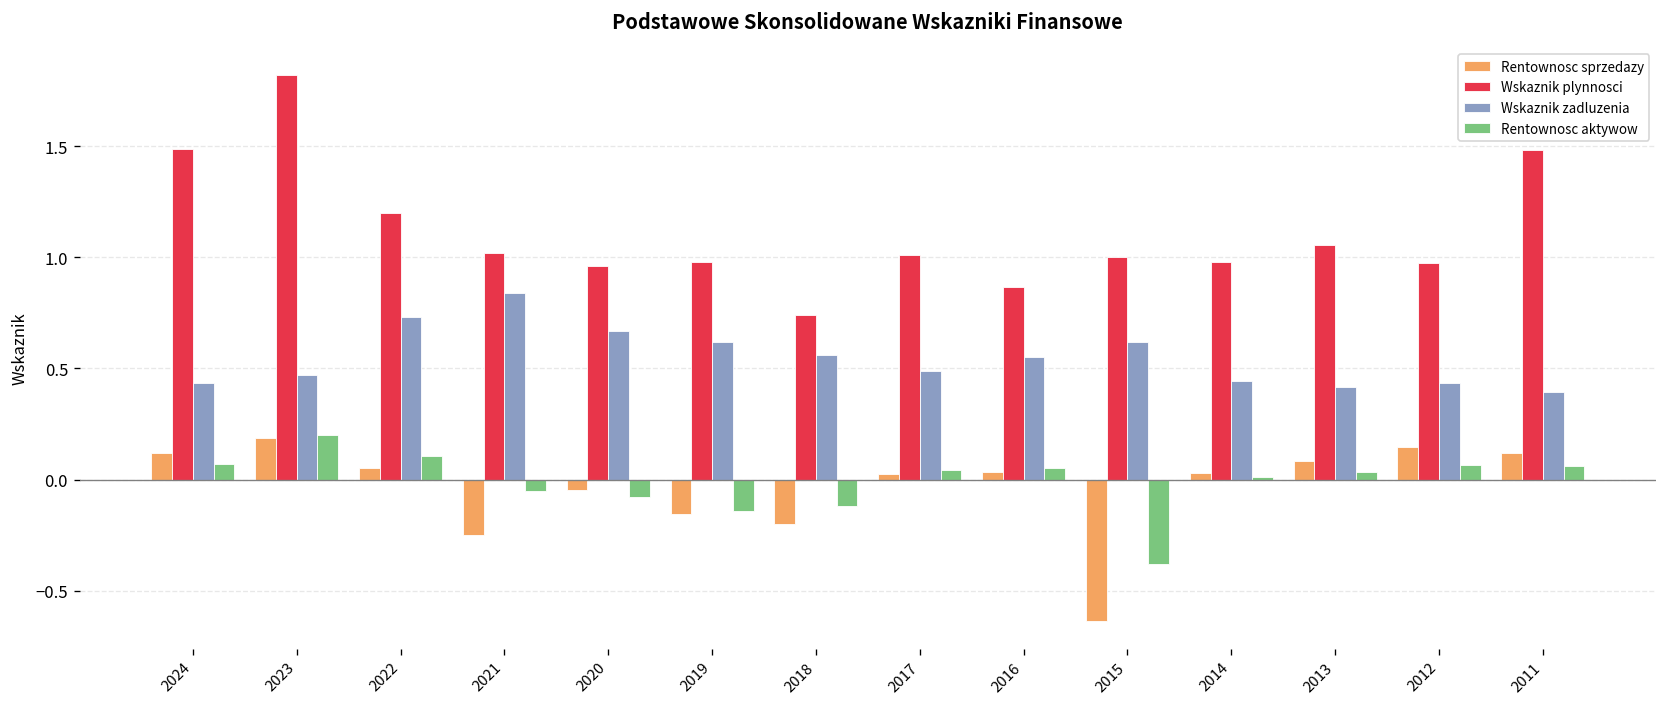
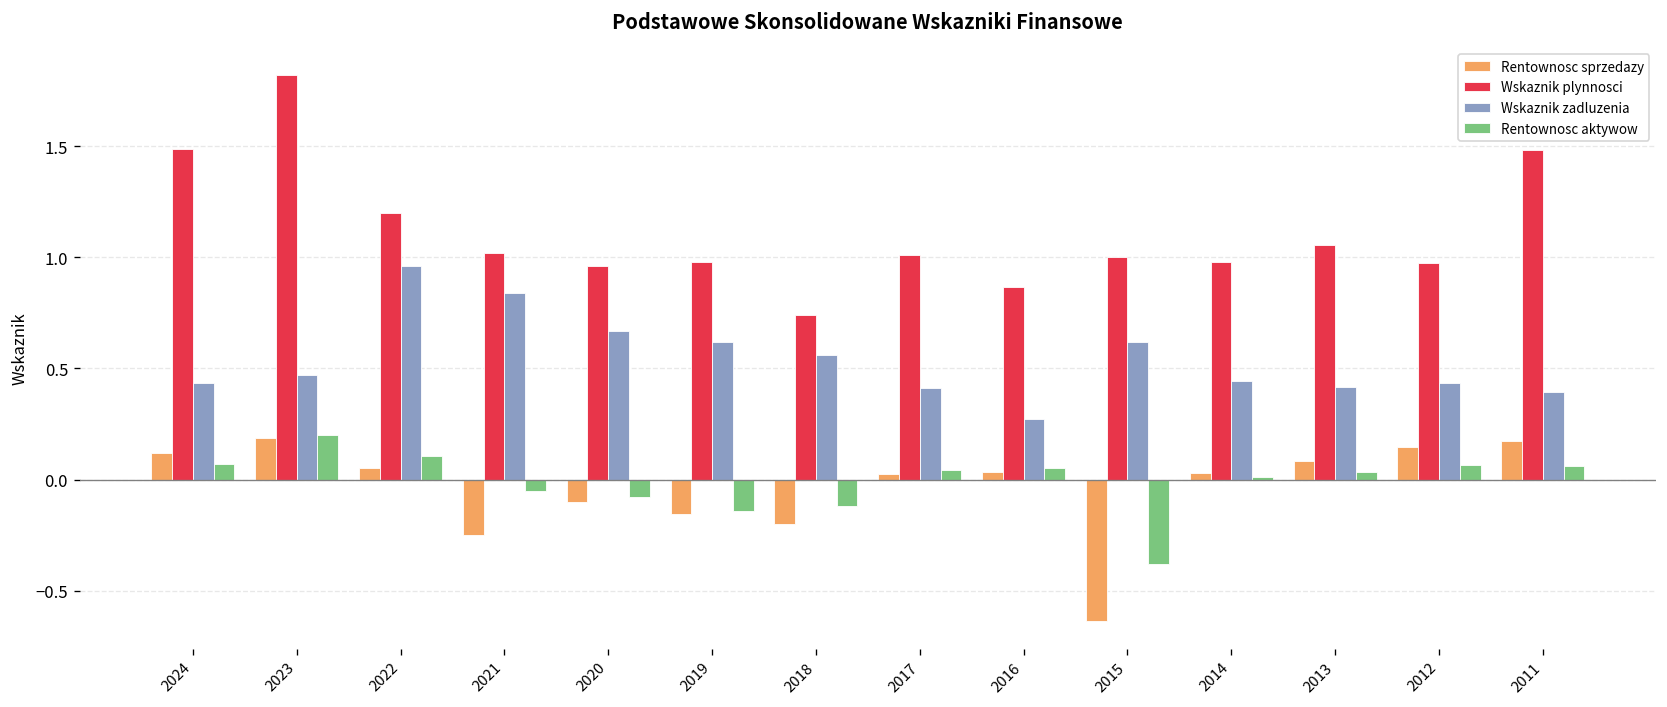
Wskaznik zadluzenia, 2022: 0.73 -> 0.96
Rentownosc sprzedazy, 2020: -0.05 -> -0.10
Wskaznik zadluzenia, 2017: 0.49 -> 0.41
Wskaznik zadluzenia, 2016: 0.55 -> 0.27
Rentownosc sprzedazy, 2011: 0.12 -> 0.17
